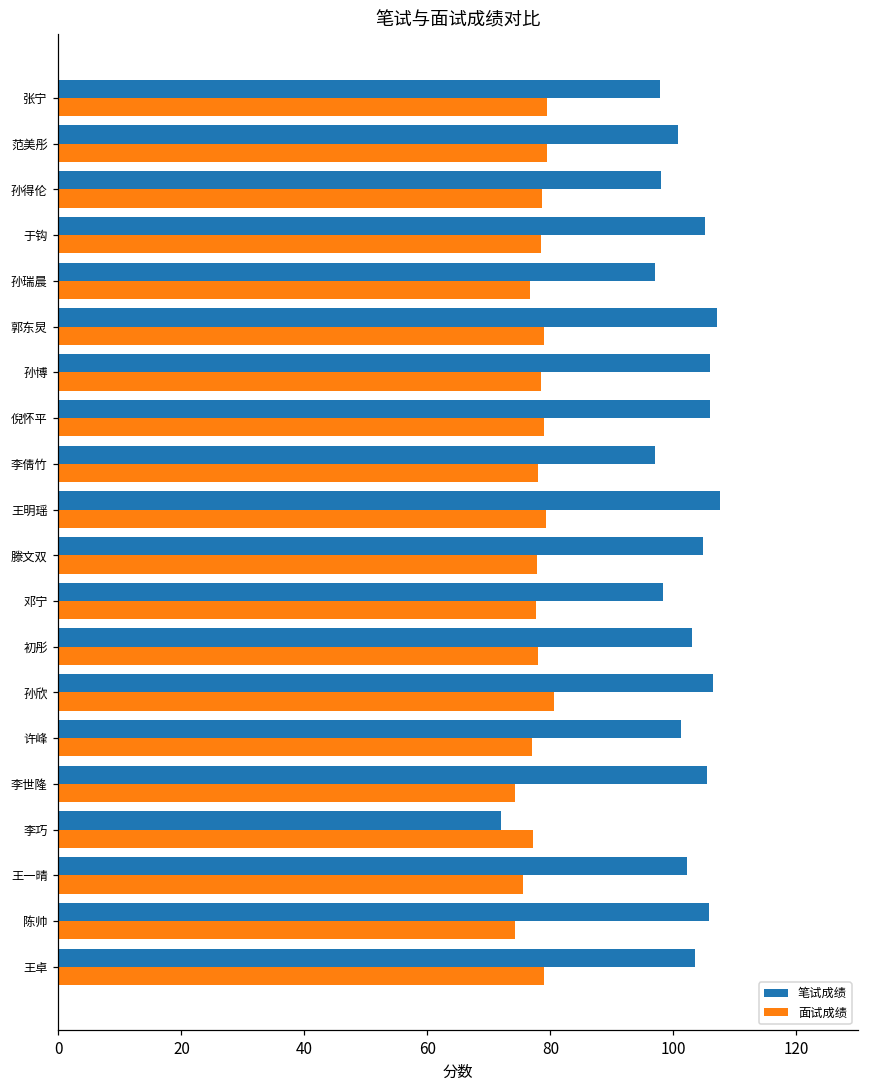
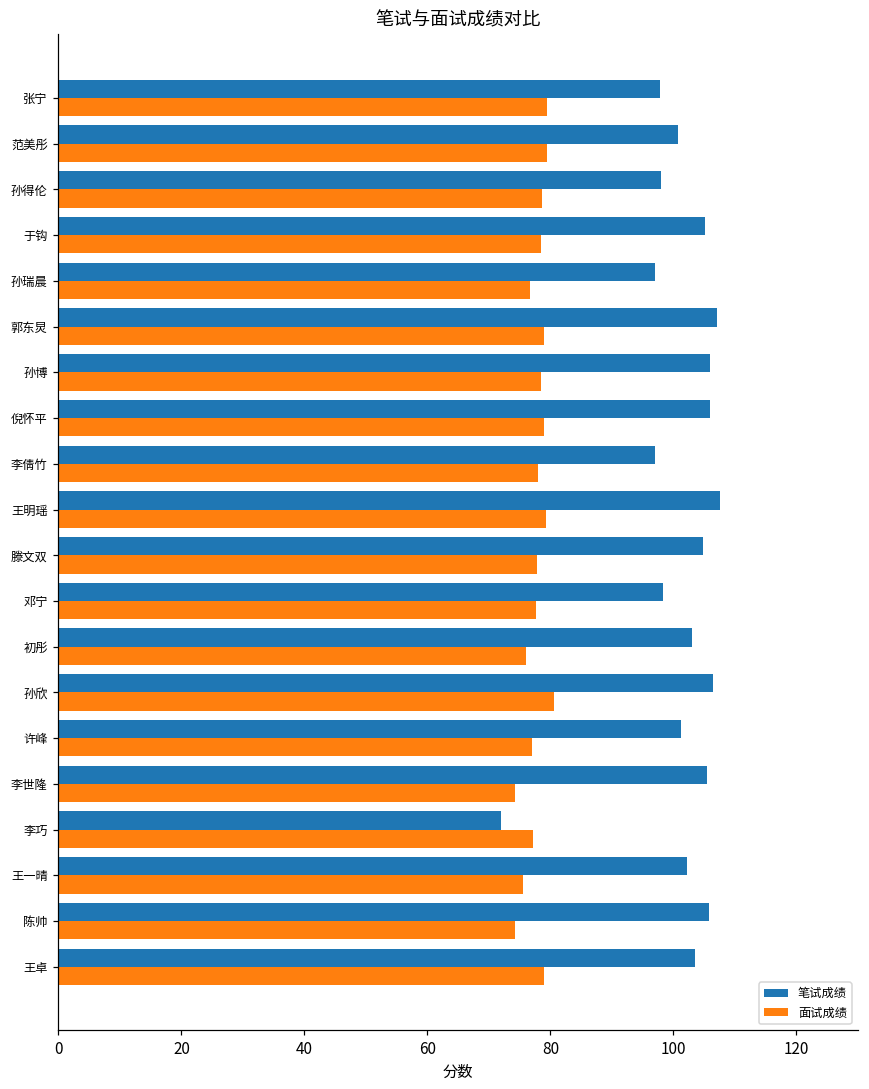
面试成绩, 初彤: 78 -> 76
